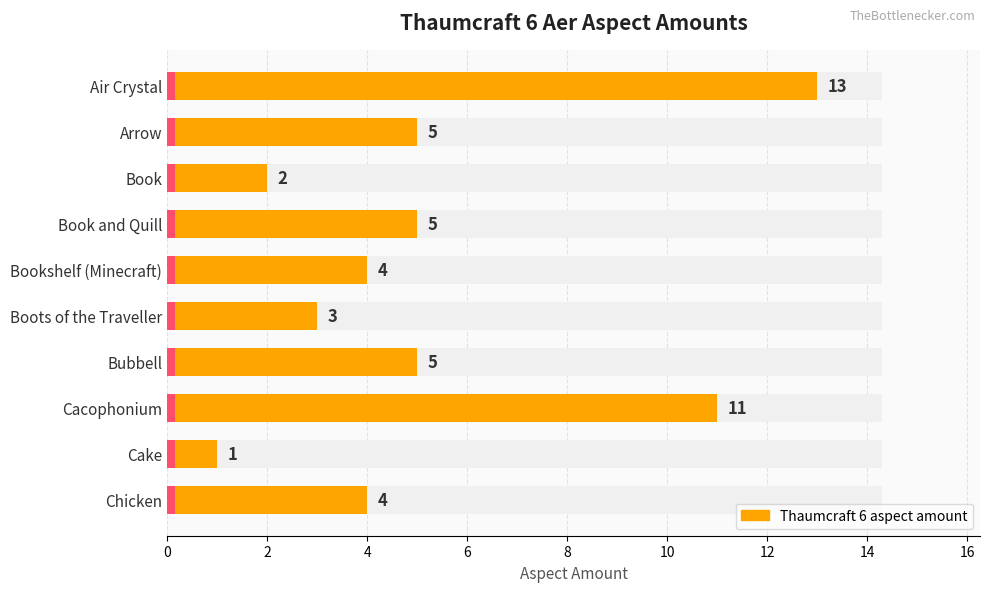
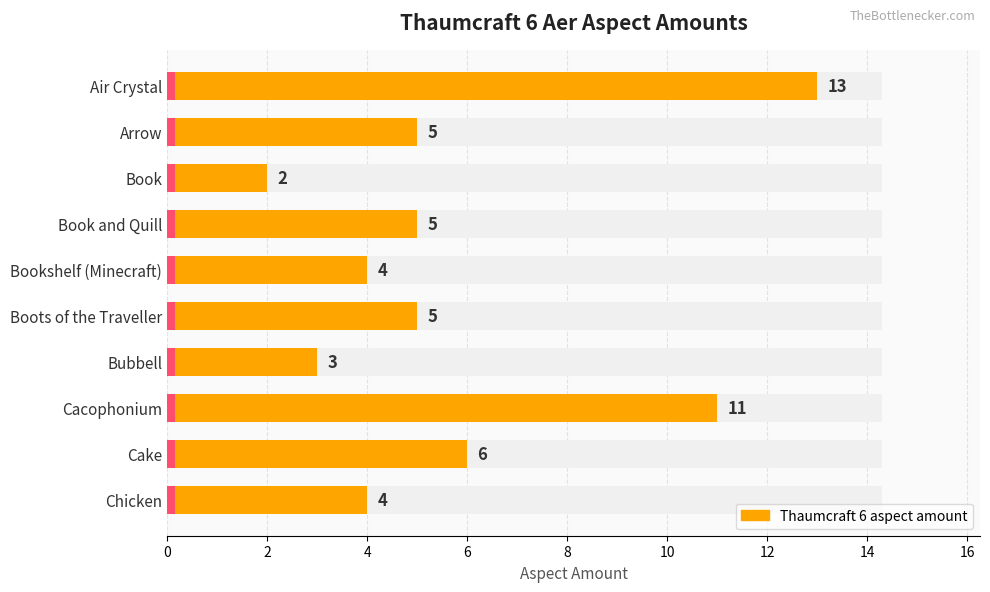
Thaumcraft 6 aspect amount, Boots of the Traveller: 3 -> 5
Thaumcraft 6 aspect amount, Bubbell: 5 -> 3
Thaumcraft 6 aspect amount, Cake: 1 -> 6
